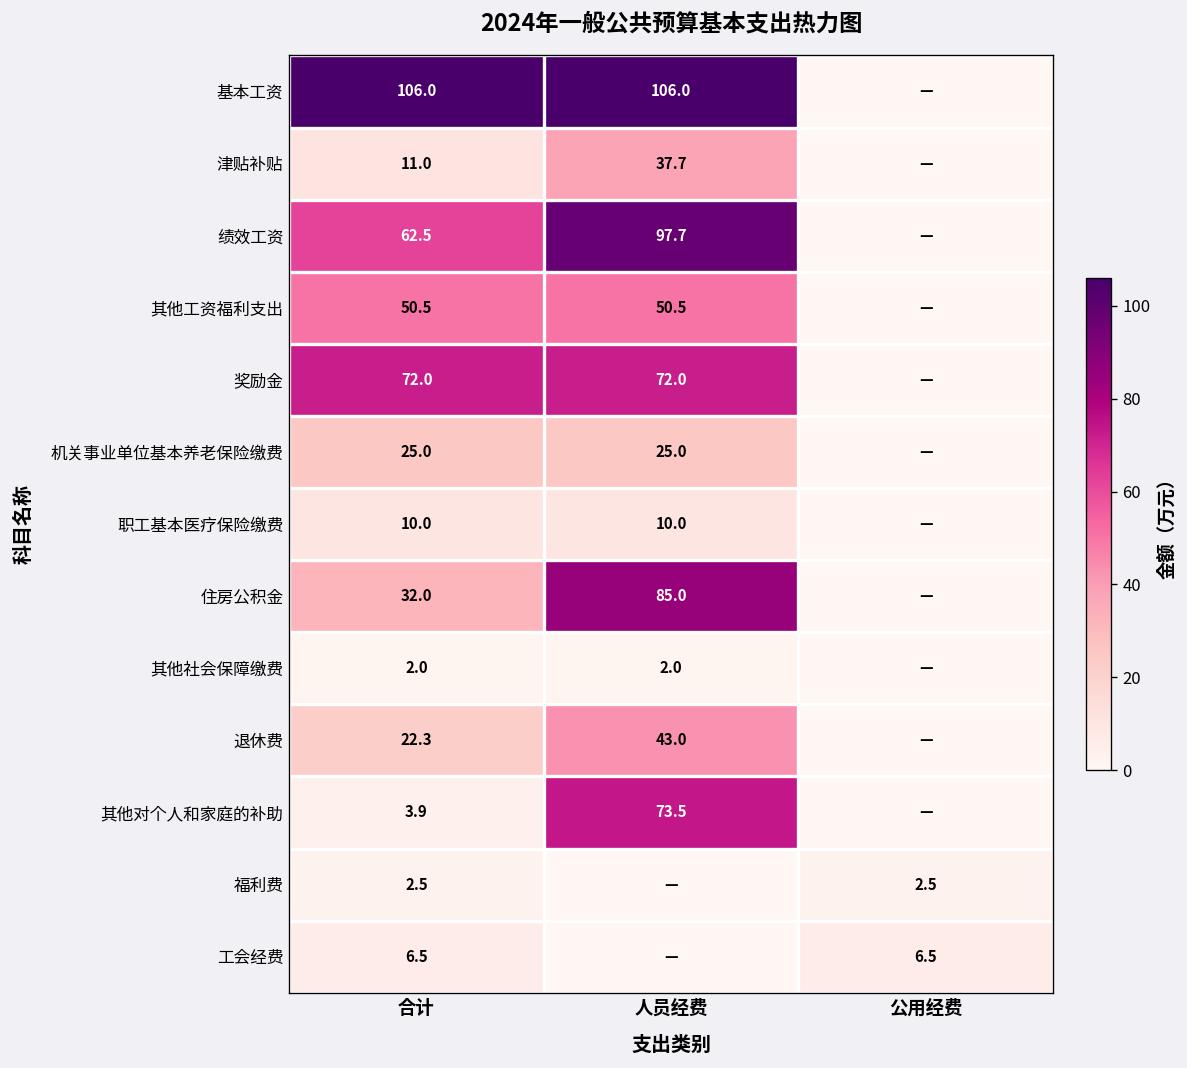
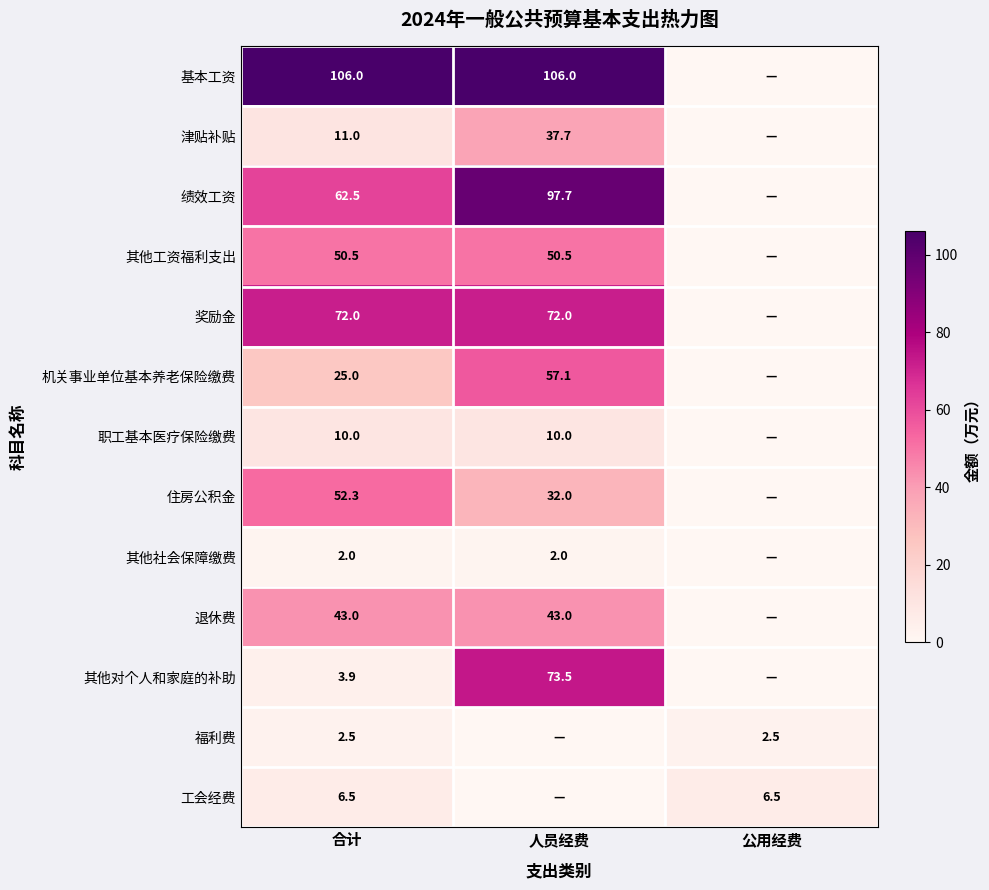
机关事业单位基本养老保险缴费, 人员经费: 25.0 -> 57.1
住房公积金, 合计: 32.0 -> 52.3
住房公积金, 人员经费: 85.0 -> 32.0
退休费, 合计: 22.3 -> 43.0
